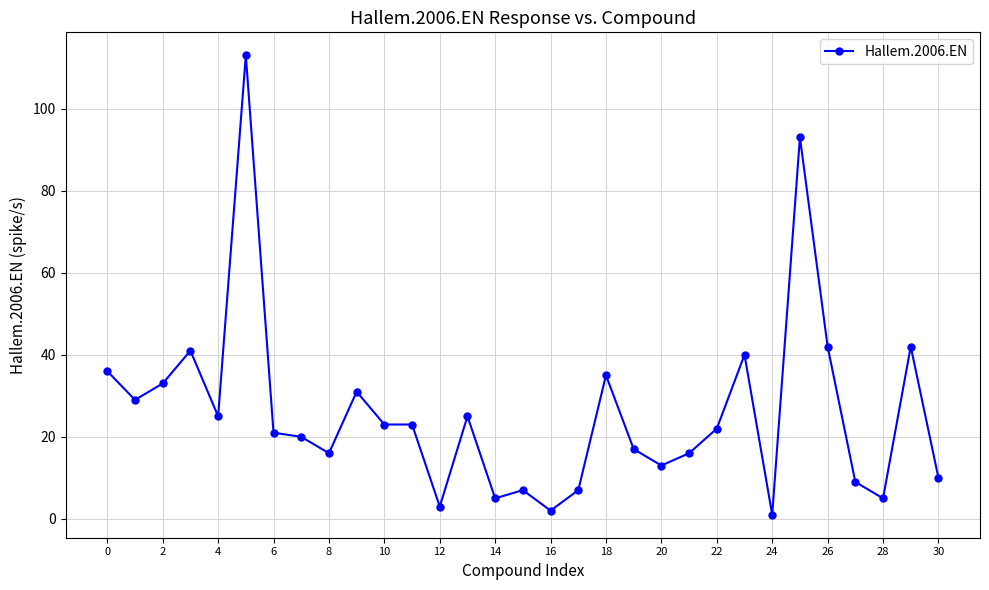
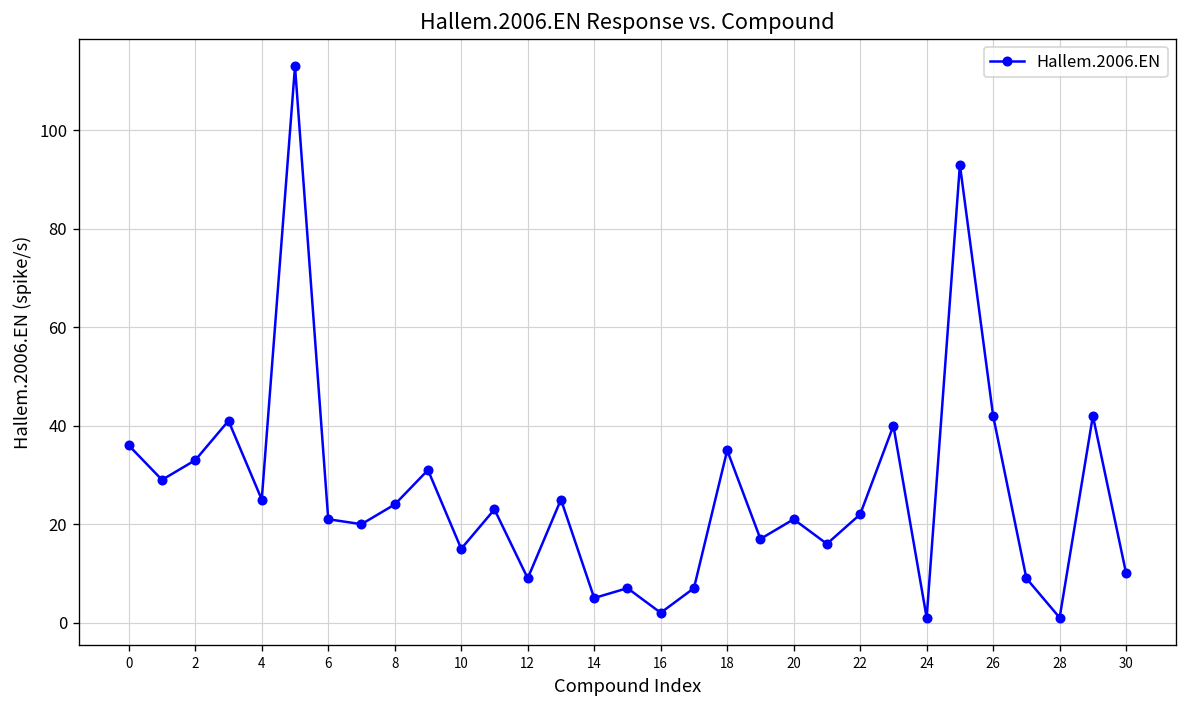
8: 16 -> 24
10: 23 -> 15
12: 3 -> 9
20: 13 -> 21
28: 5 -> 1
